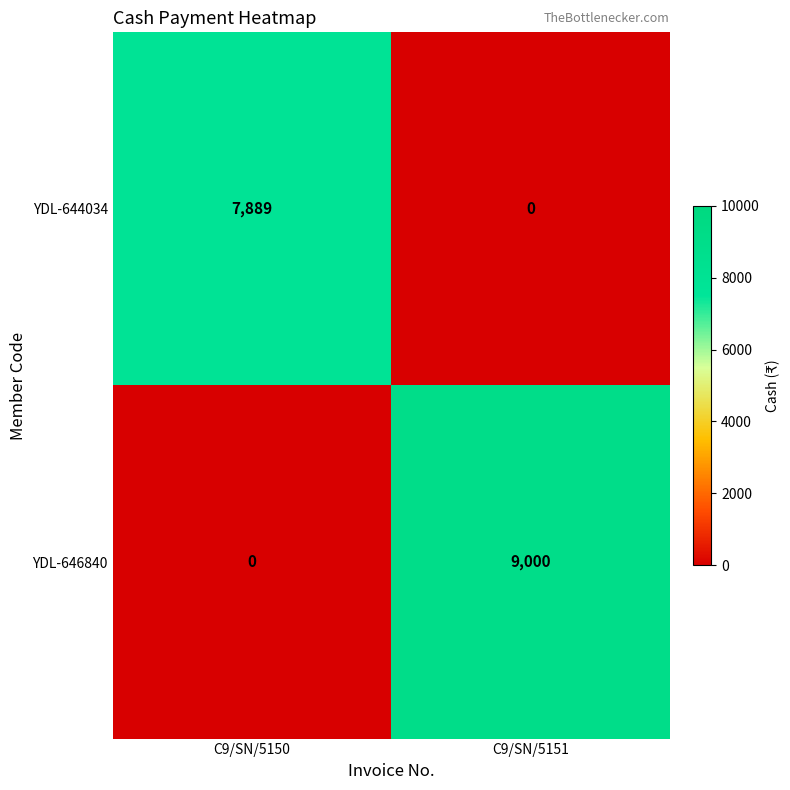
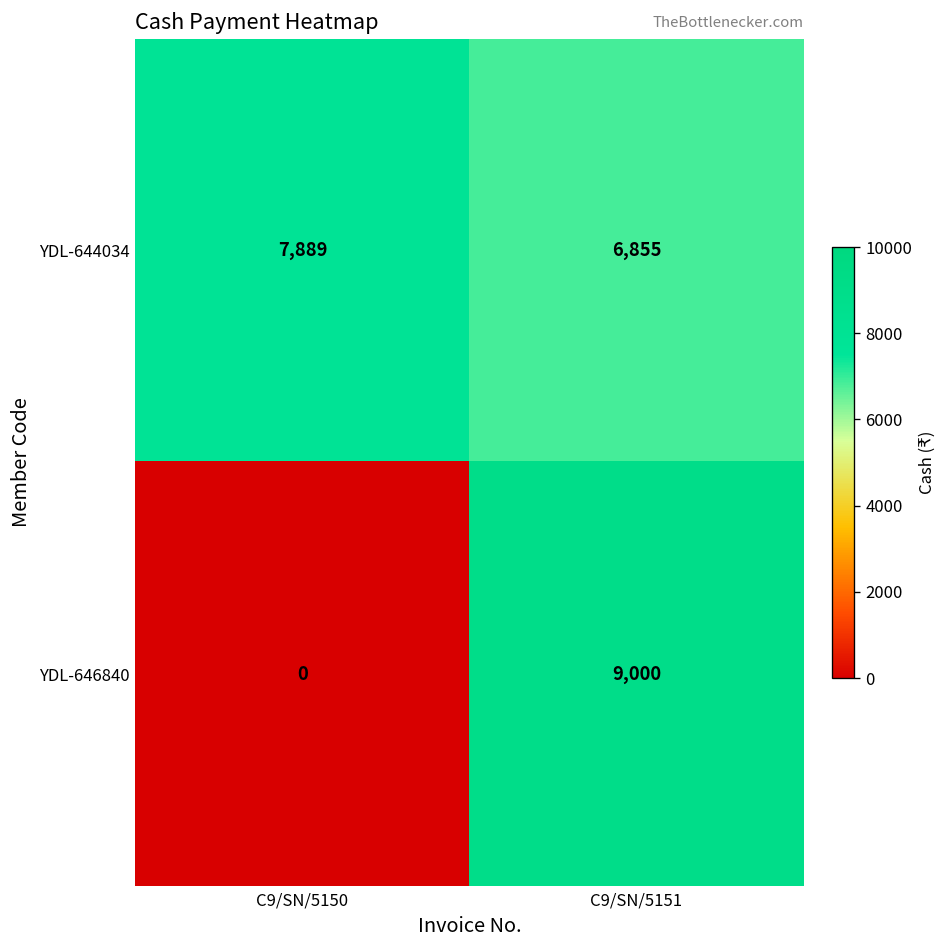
YDL-644034, C9/SN/5151: 0 -> 6,855
